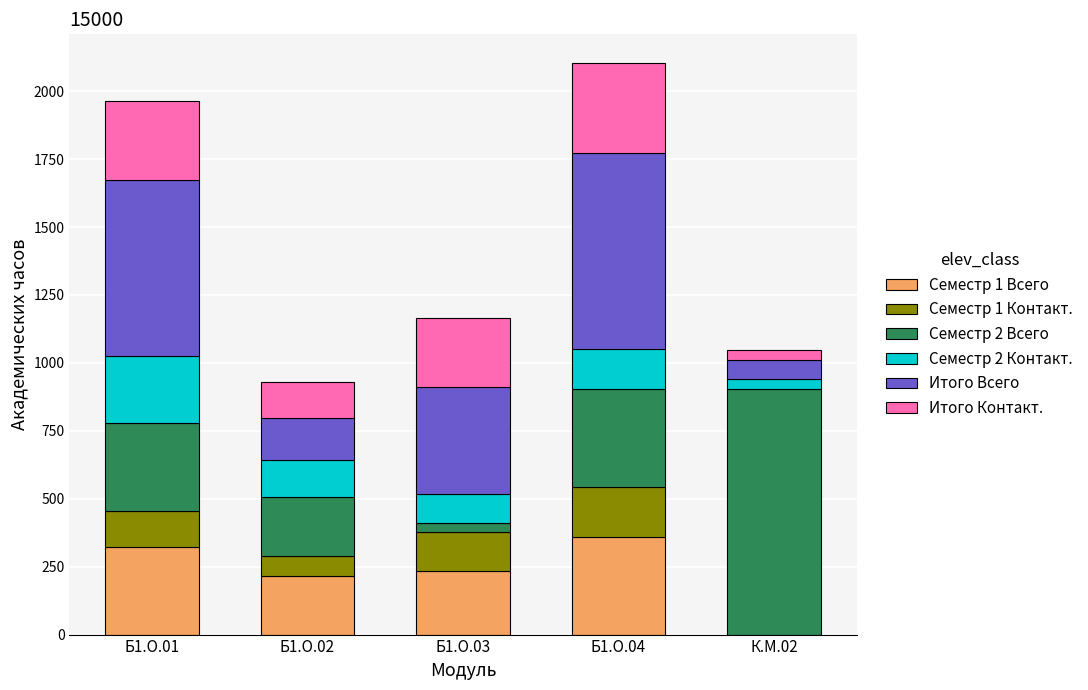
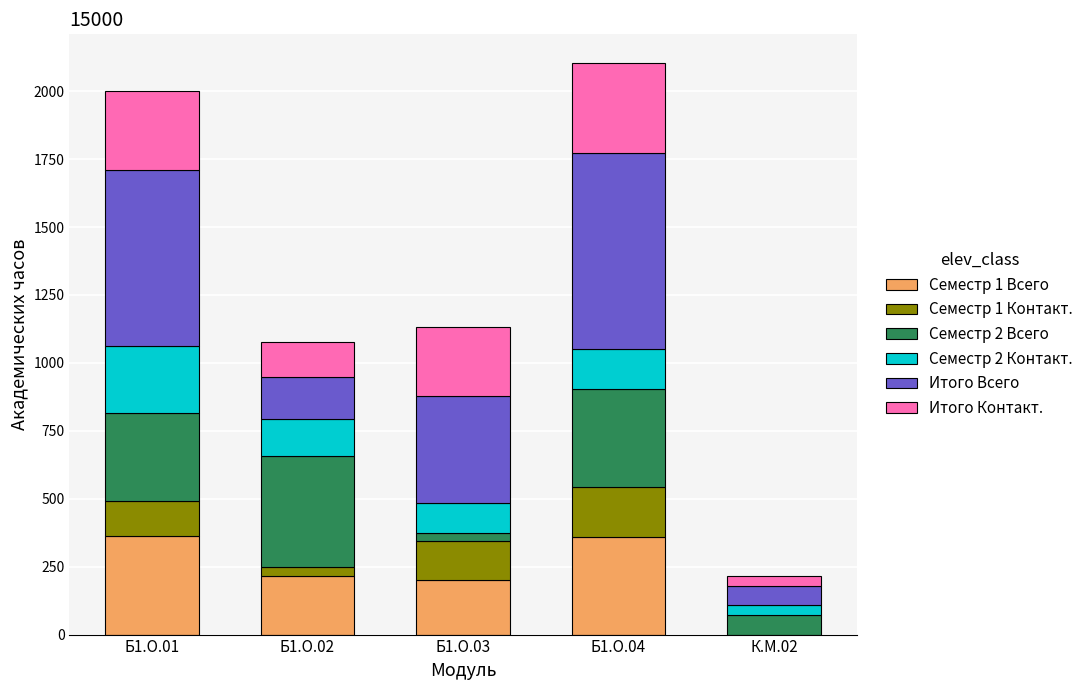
Семестр 1 Всего, Б1.О.01: 320 -> 360
Семестр 1 Контакт., Б1.О.02: 70 -> 30
Семестр 2 Всего, Б1.О.02: 220 -> 410
Семестр 1 Всего, Б1.О.03: 230 -> 200
Семестр 2 Всего, К.М.02: 900 -> 70
